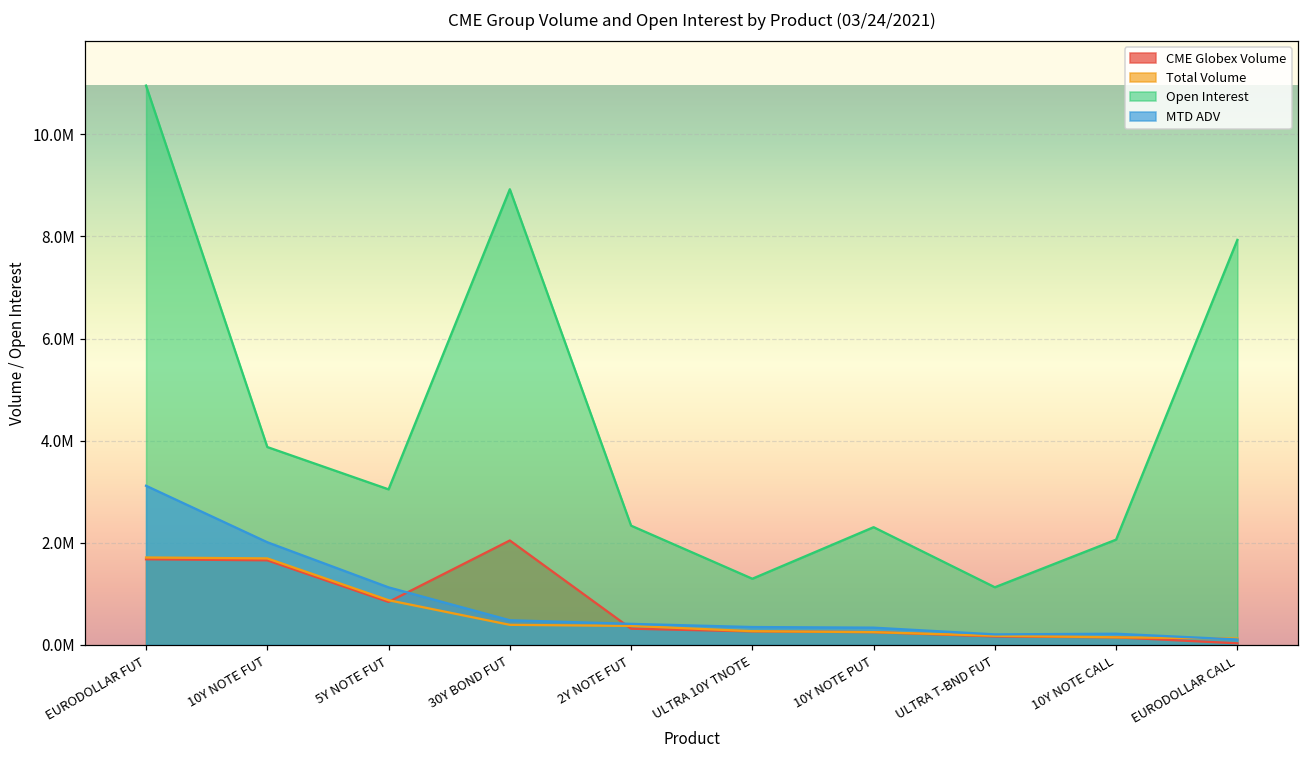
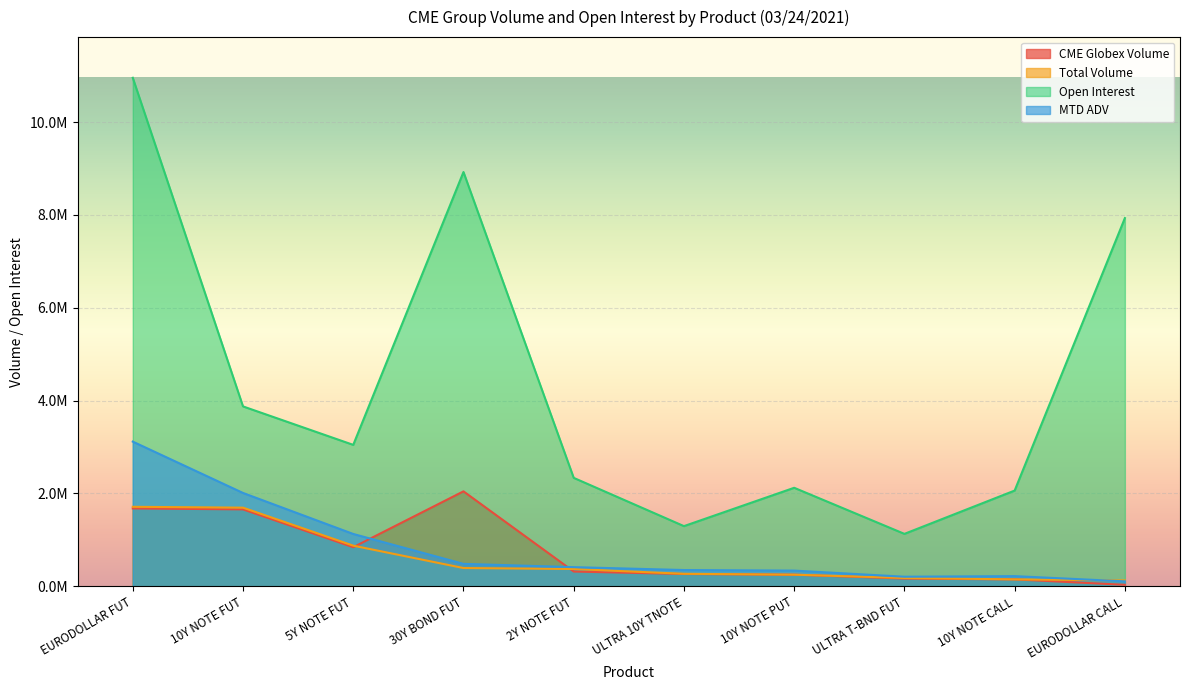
Open Interest, 10Y NOTE PUT: 2300000 -> 2100000
